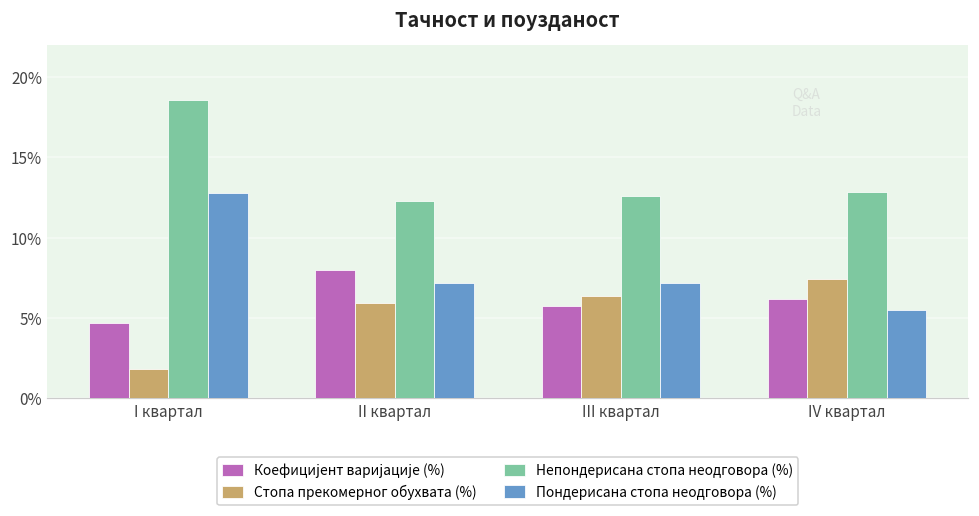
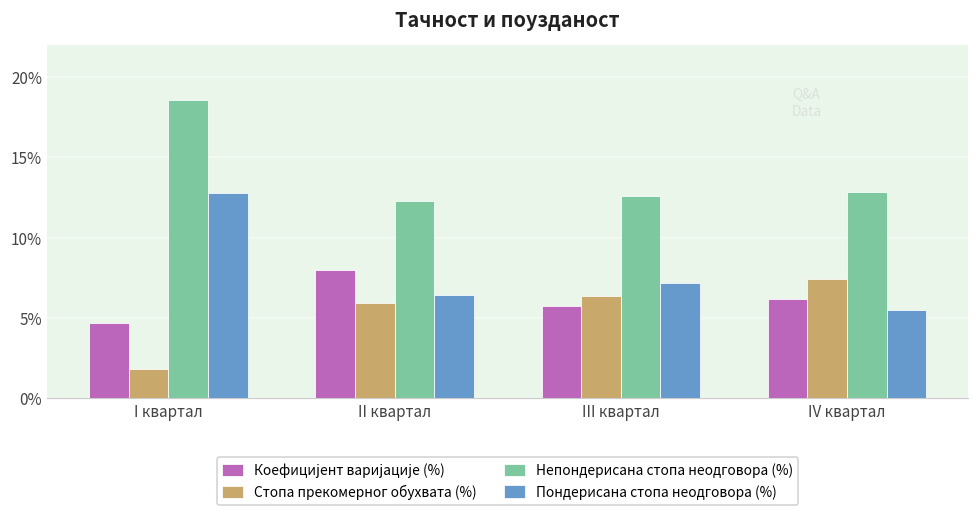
Пондерисана стопа неодговора (%), II квартал: 7.2% -> 6.4%
